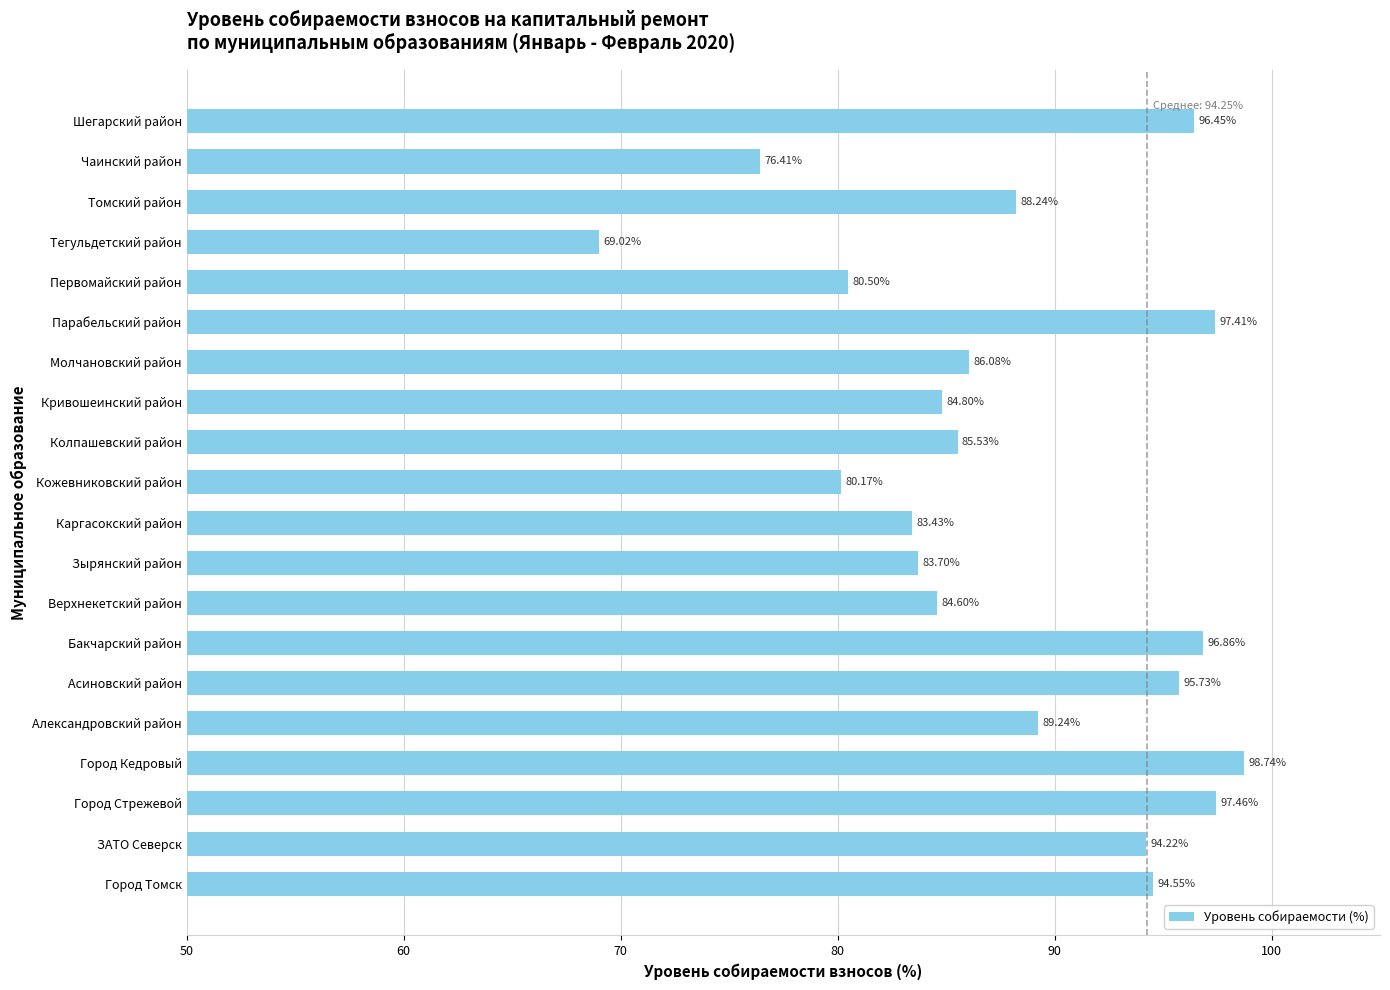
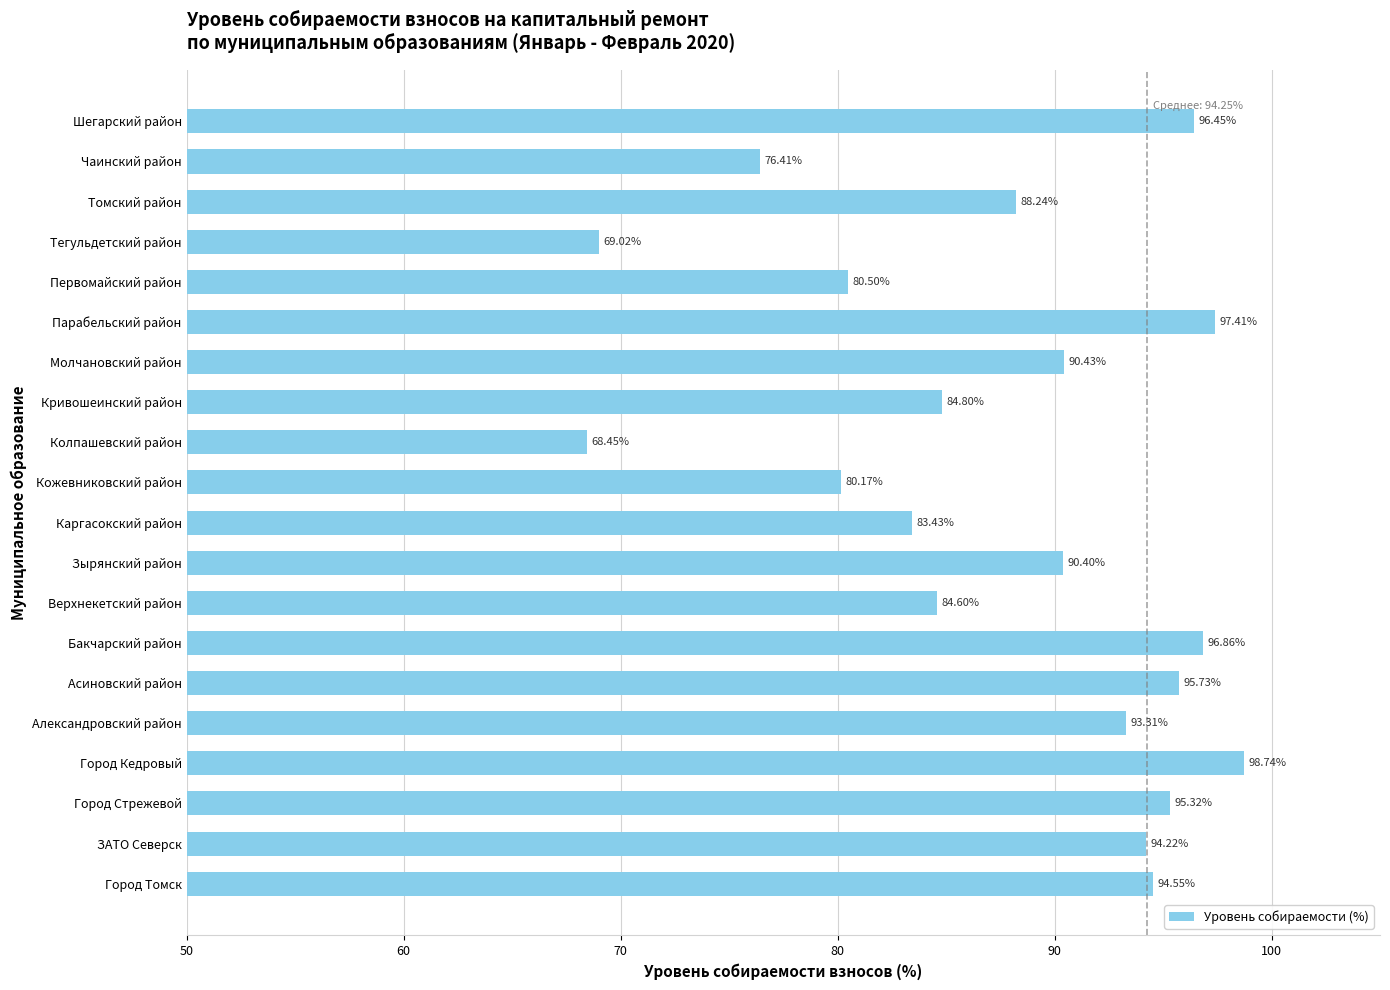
Молчановский район: 86.08% -> 90.43%
Колпашевский район: 85.53% -> 68.45%
Зырянский район: 83.70% -> 90.40%
Александровский район: 89.24% -> 93.31%
Город Стрежевой: 97.46% -> 95.32%
